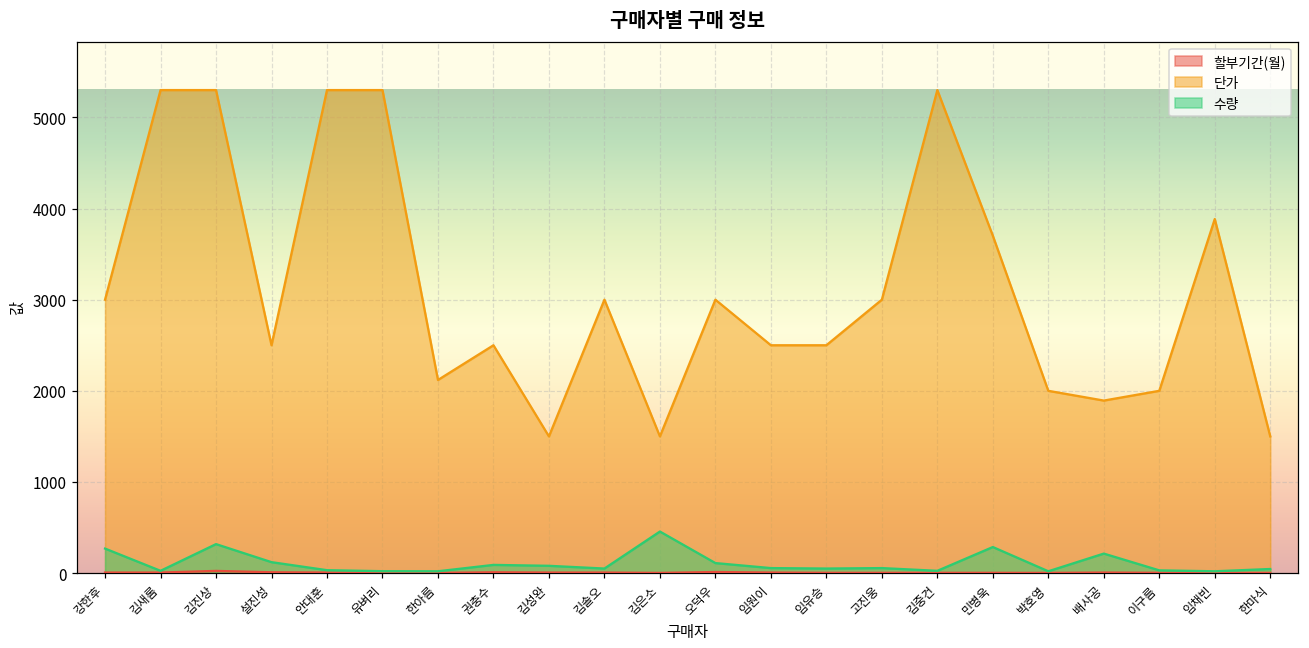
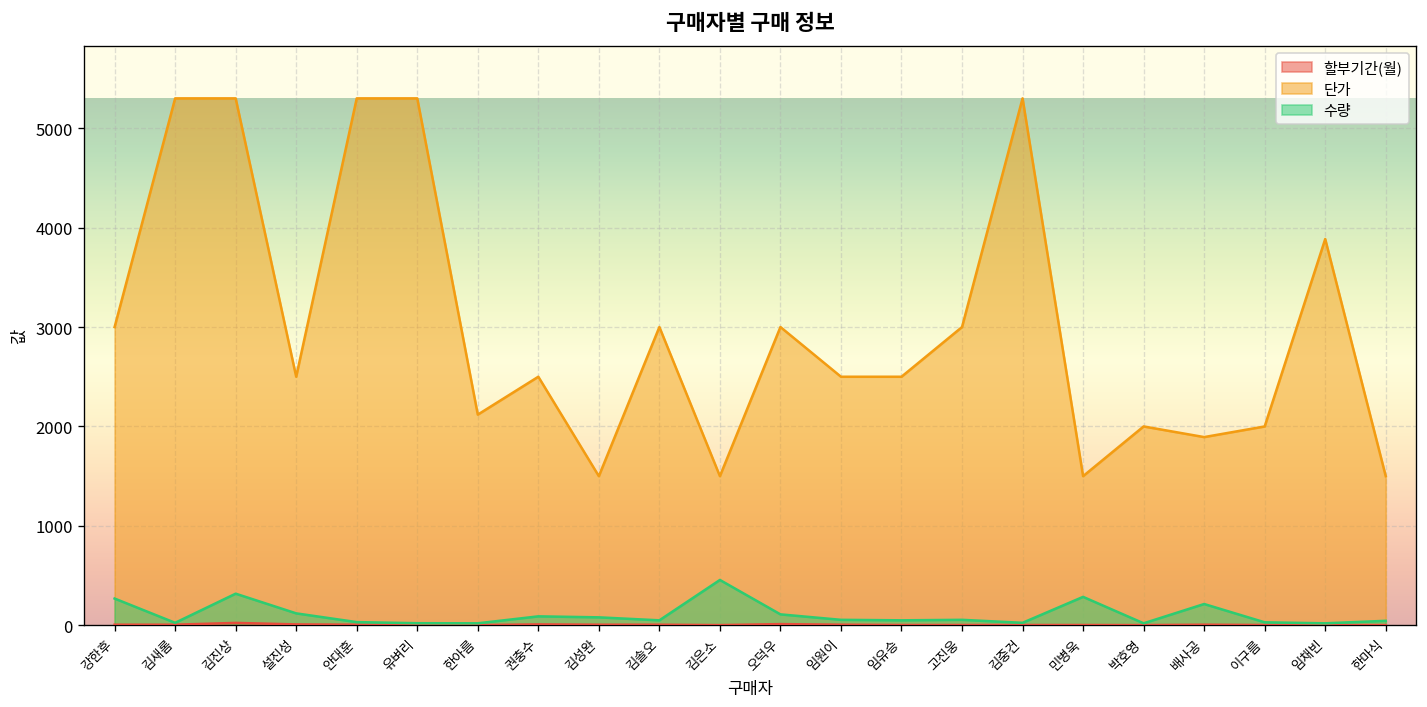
단가, 민병욱: 3700 -> 1500
